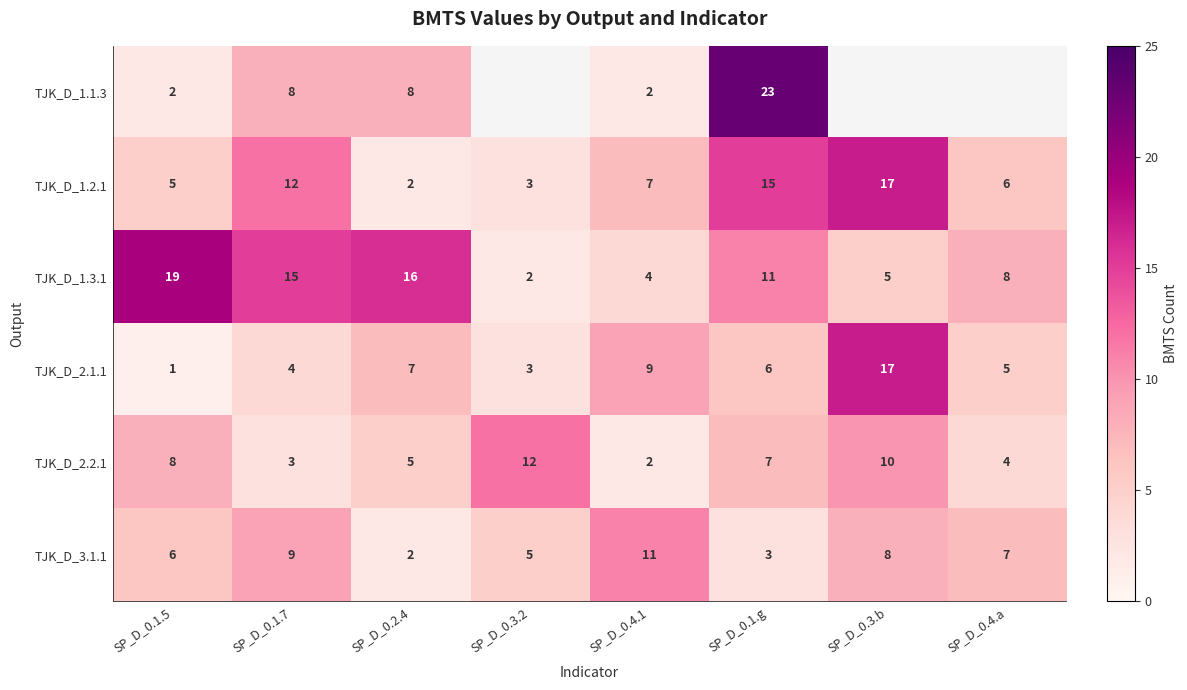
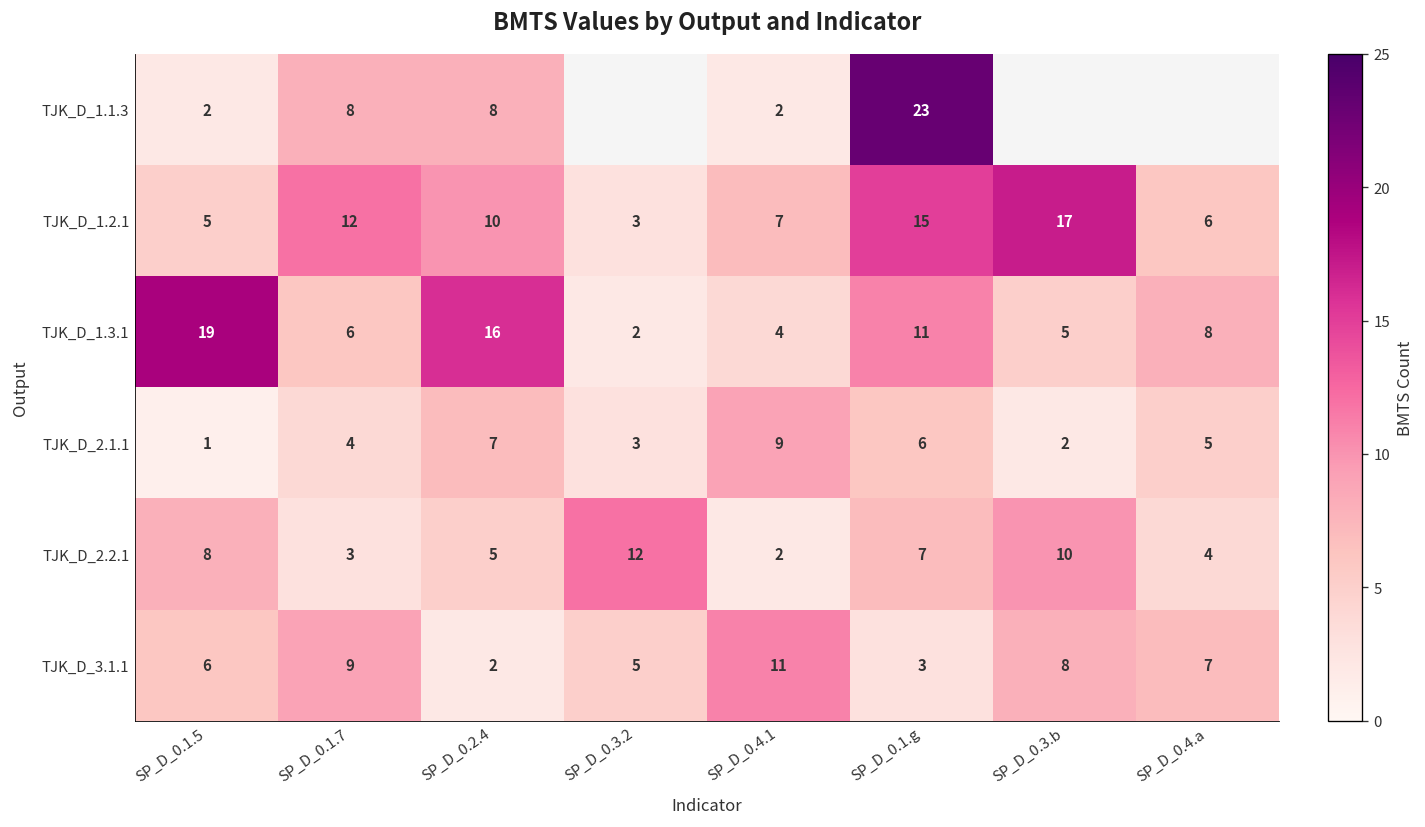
TJK_D_1.2.1, SP_D_0.2.4: 2 -> 10
TJK_D_1.3.1, SP_D_0.1.7: 15 -> 6
TJK_D_2.1.1, SP_D_0.3.b: 17 -> 2
